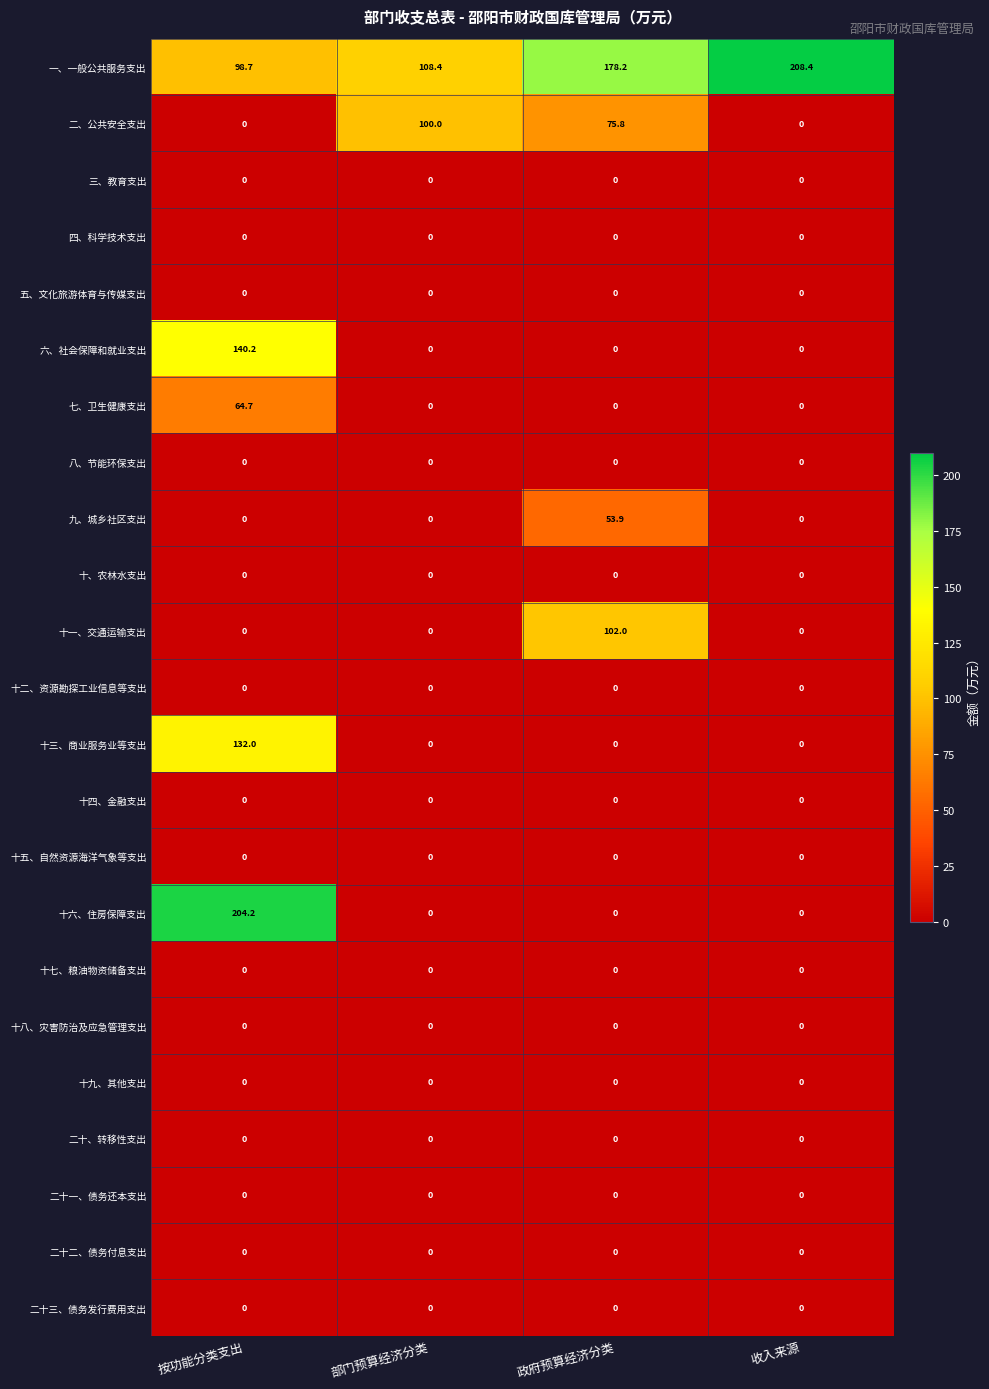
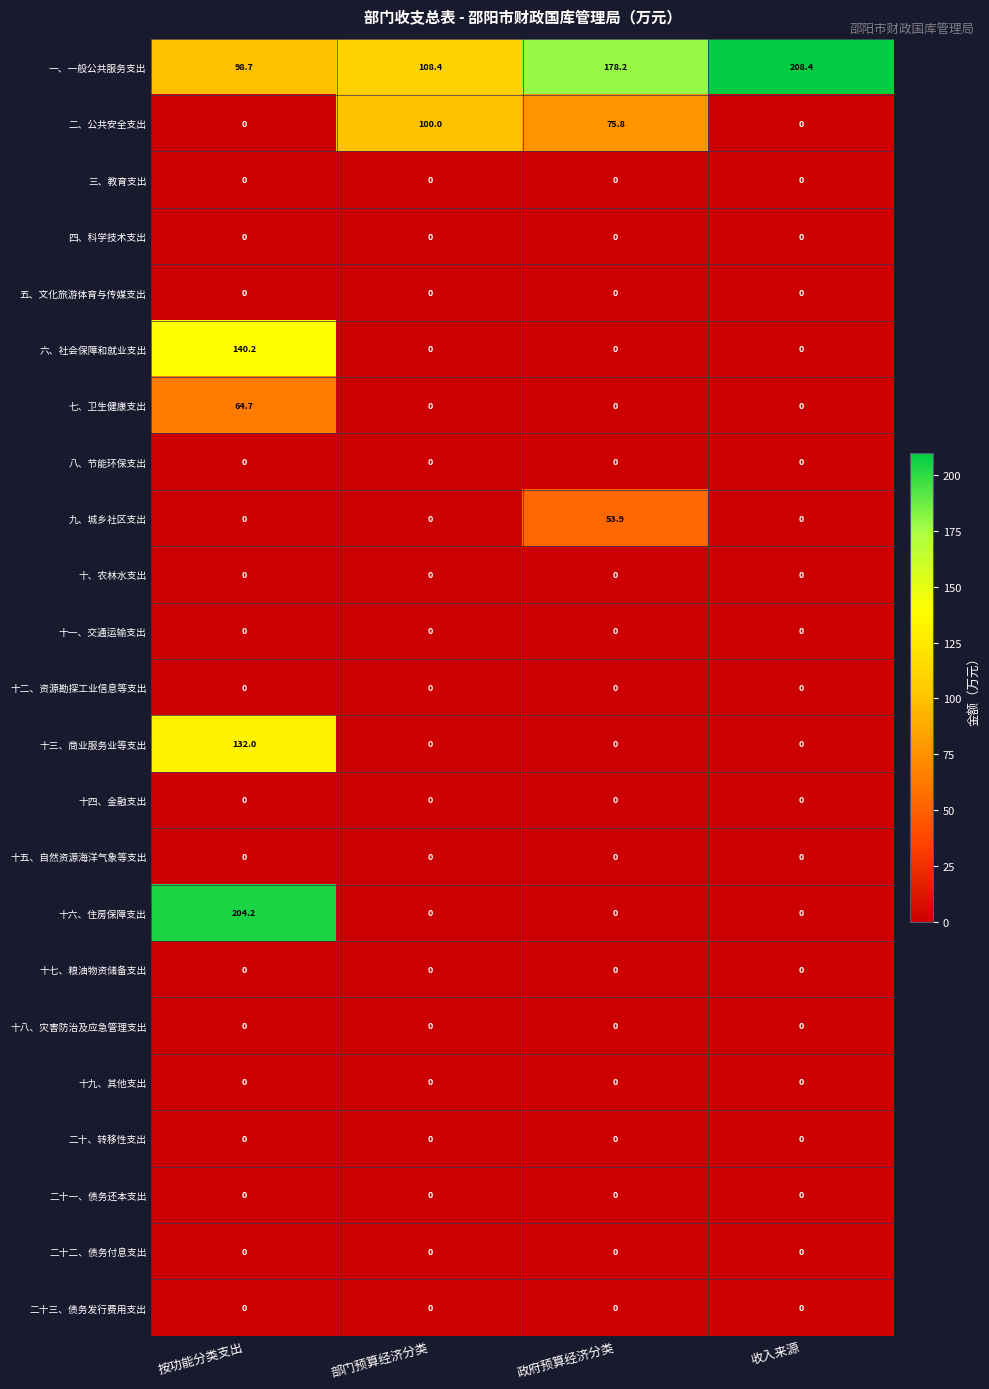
十一、交通运输支出, 政府预算经济分类: 102.0 -> 0
